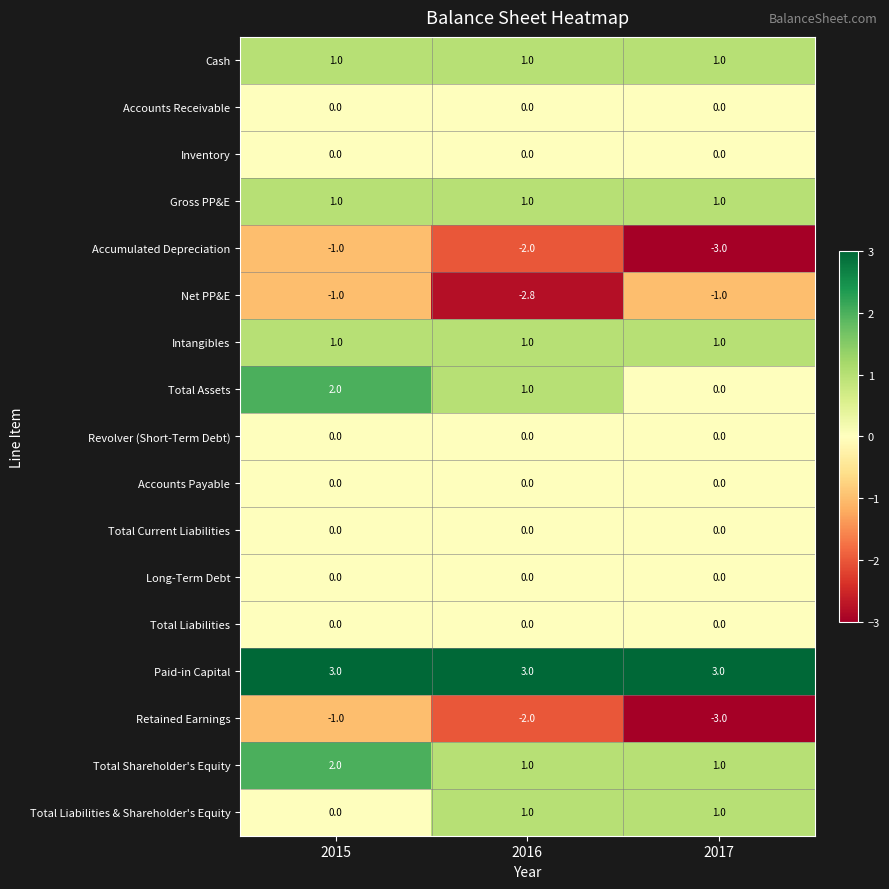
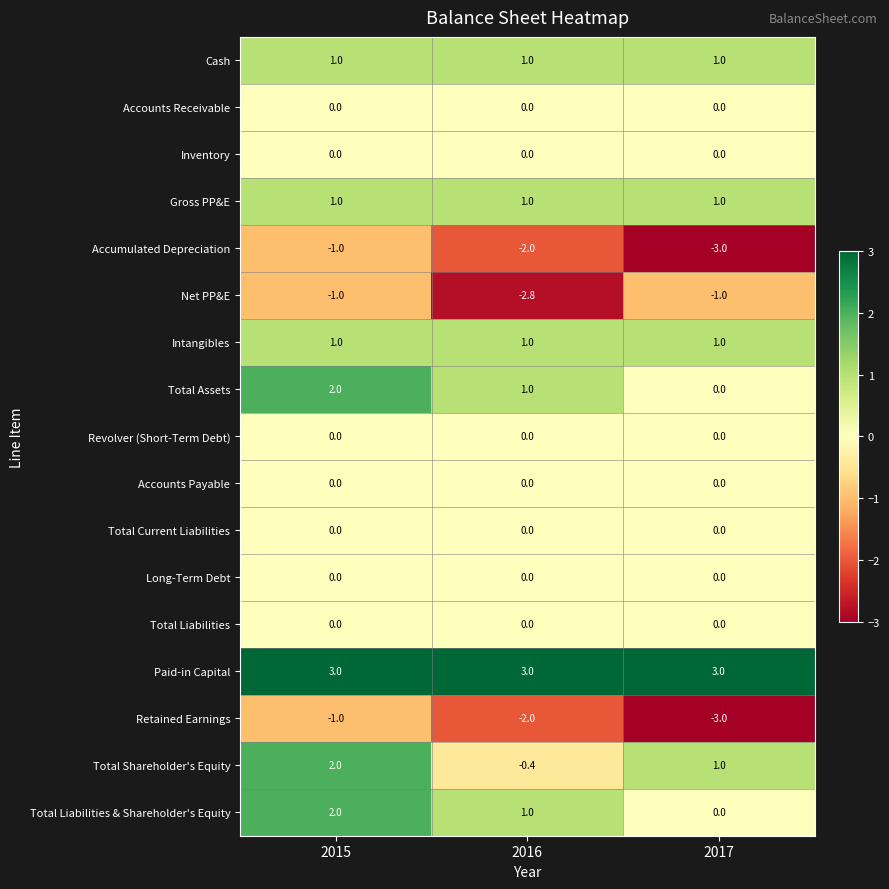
Total Shareholder's Equity, 2016: 1.0 -> -0.4
Total Liabilities & Shareholder's Equity, 2015: 0.0 -> 2.0
Total Liabilities & Shareholder's Equity, 2017: 1.0 -> 0.0
